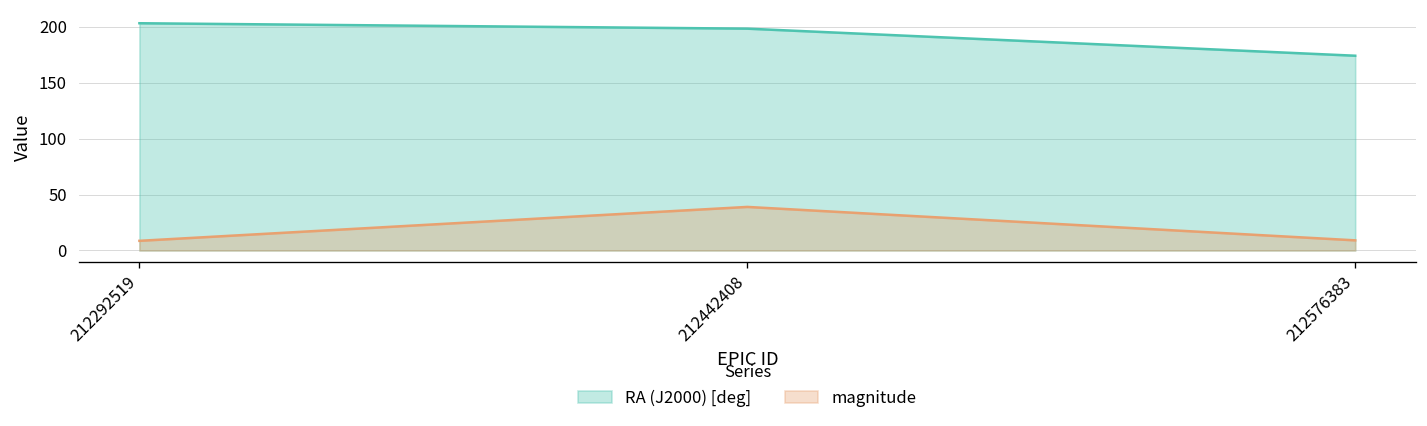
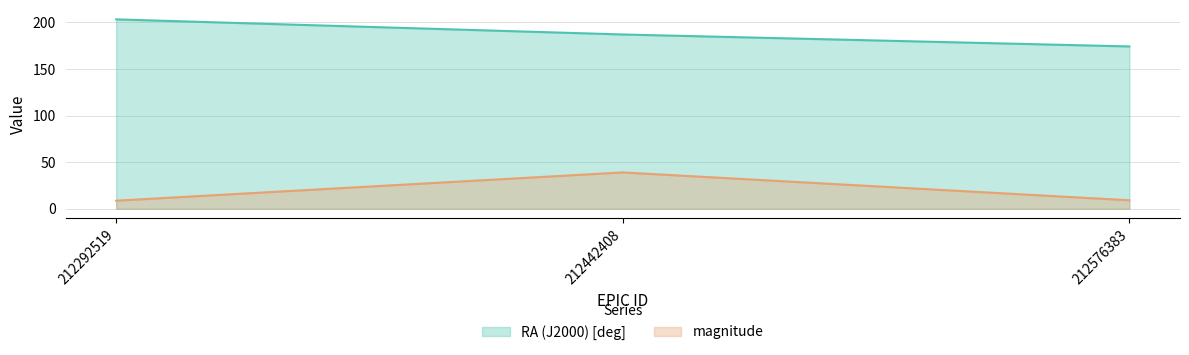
RA (J2000) [deg], 212442408: 200 -> 190
